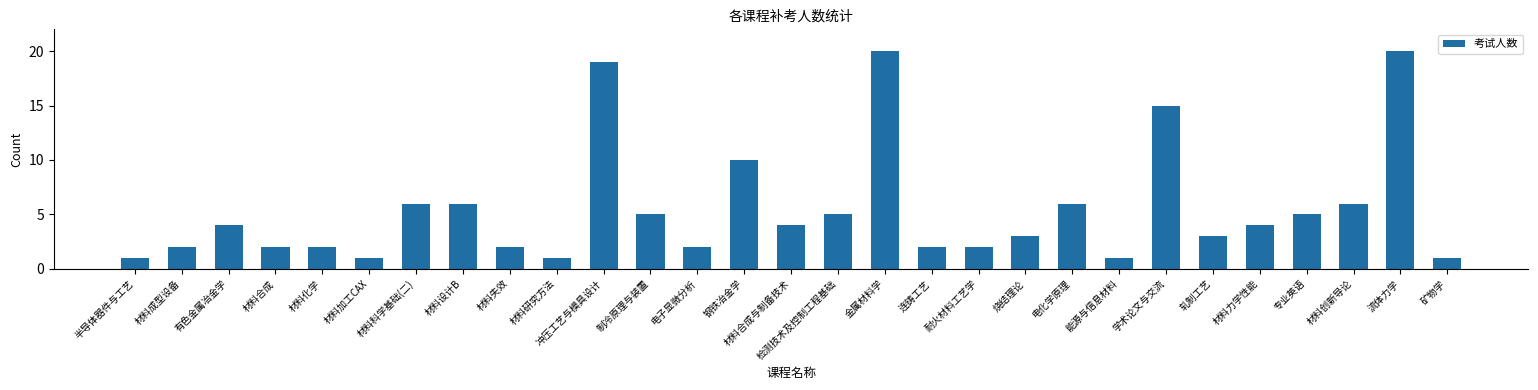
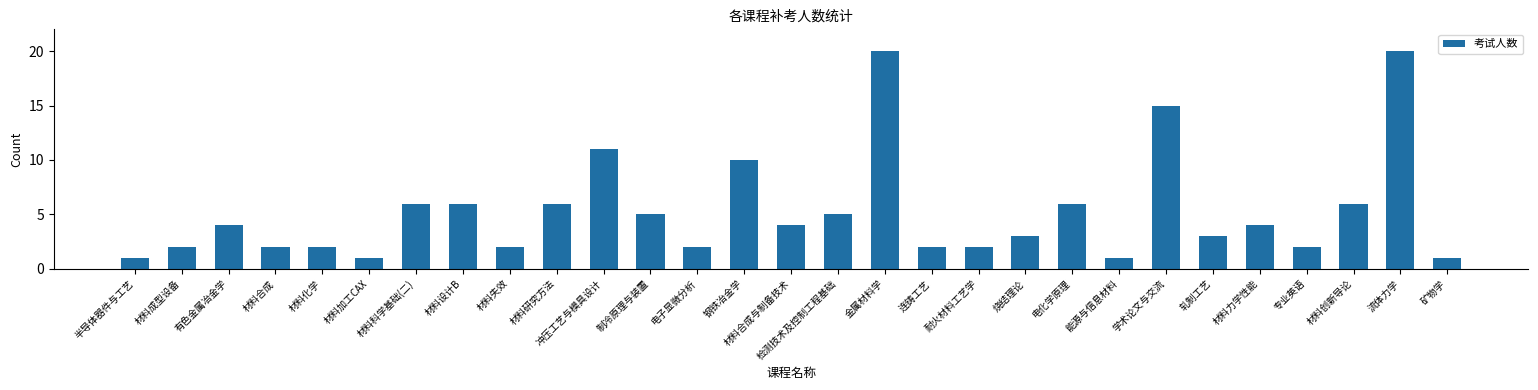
材料研究方法: 1 -> 6
冲压工艺与模具设计: 19 -> 11
专业英语: 5 -> 2
